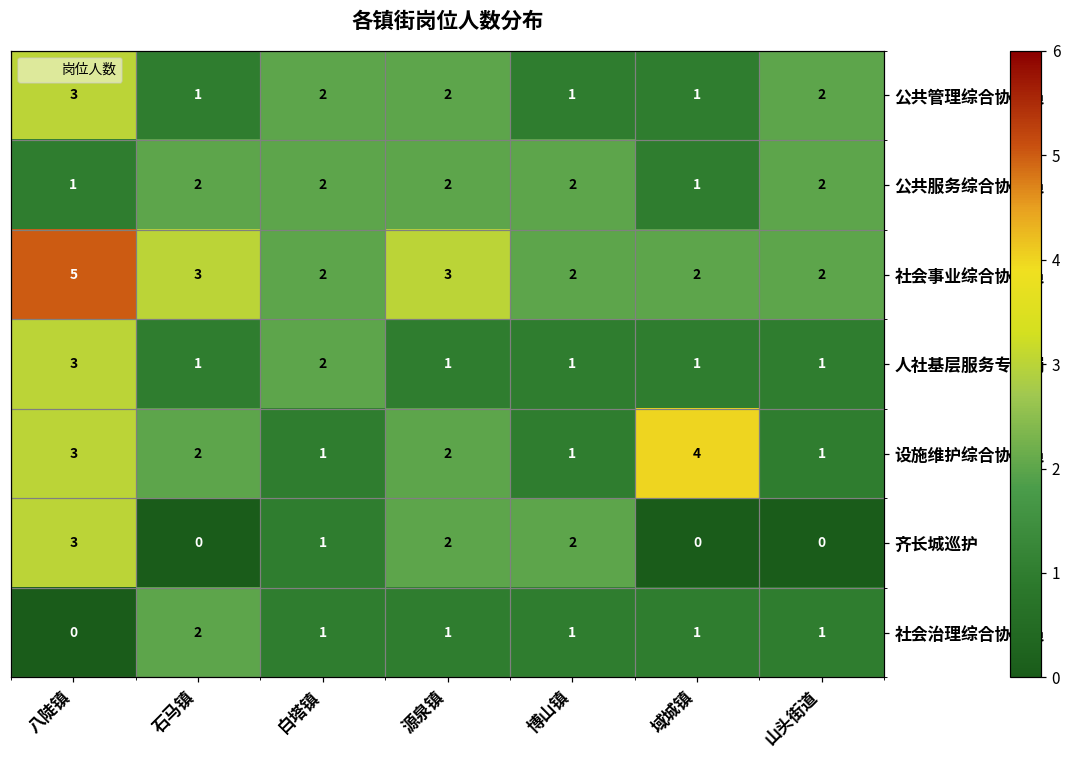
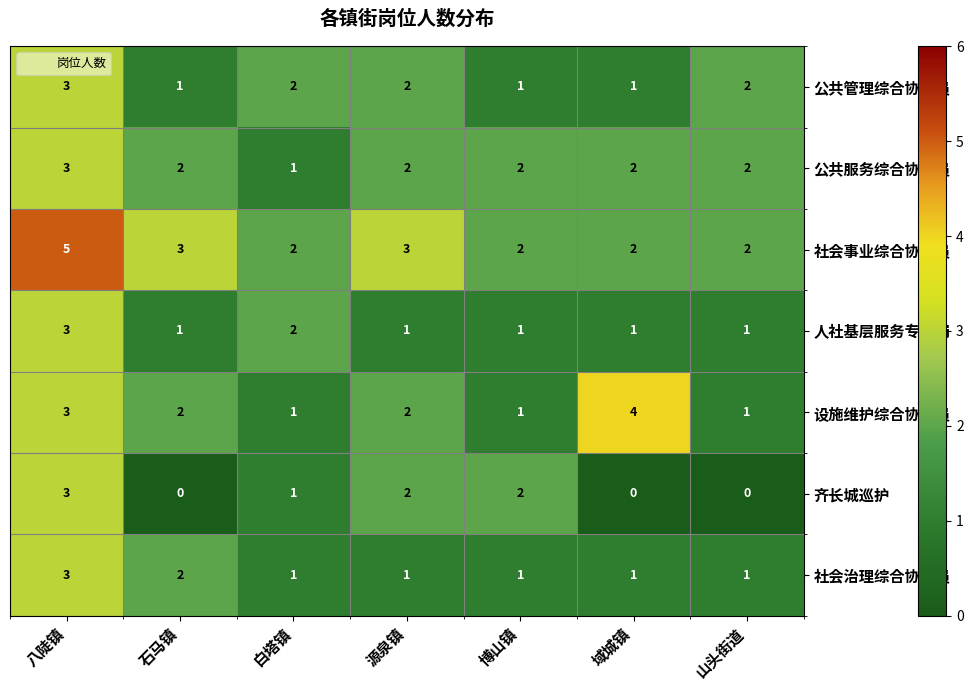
公共服务综合协理员, 八陡镇: 1 -> 3
公共服务综合协理员, 白塔镇: 2 -> 1
公共服务综合协理员, 域城镇: 1 -> 2
社会治理综合协理员, 八陡镇: 0 -> 3
